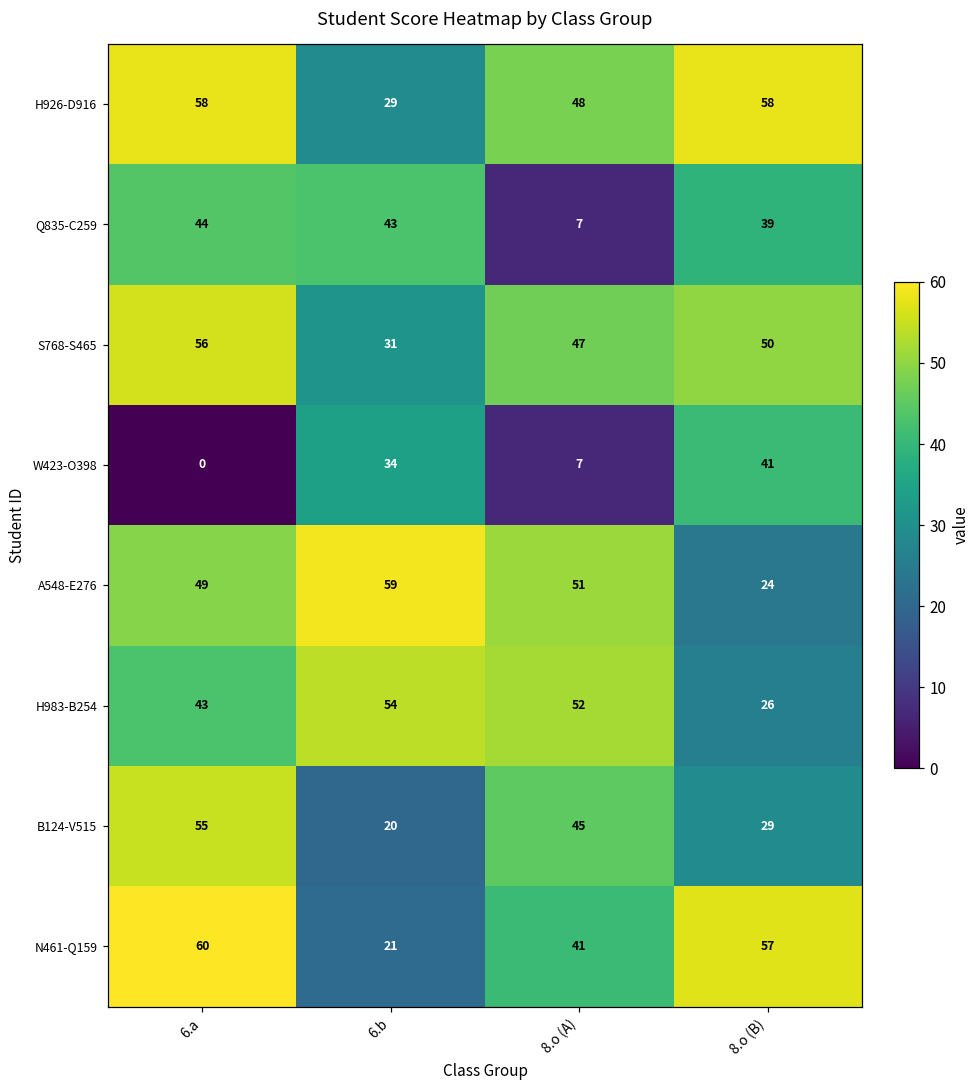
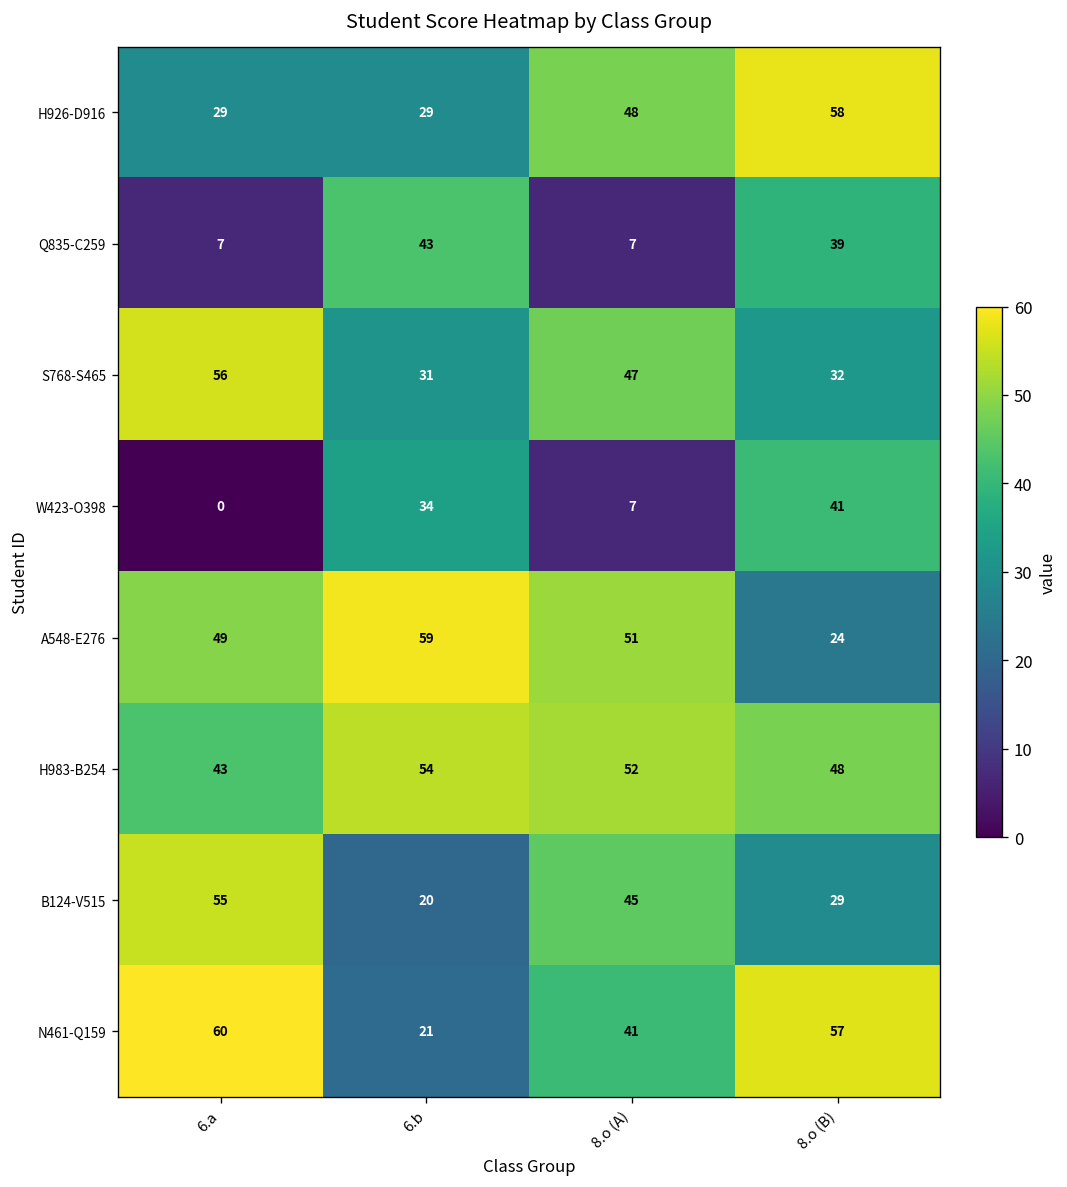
H926-D916, 6.a: 58 -> 29
Q835-C259, 6.a: 44 -> 7
S768-S465, 8.o (B): 50 -> 32
H983-B254, 8.o (B): 26 -> 48
